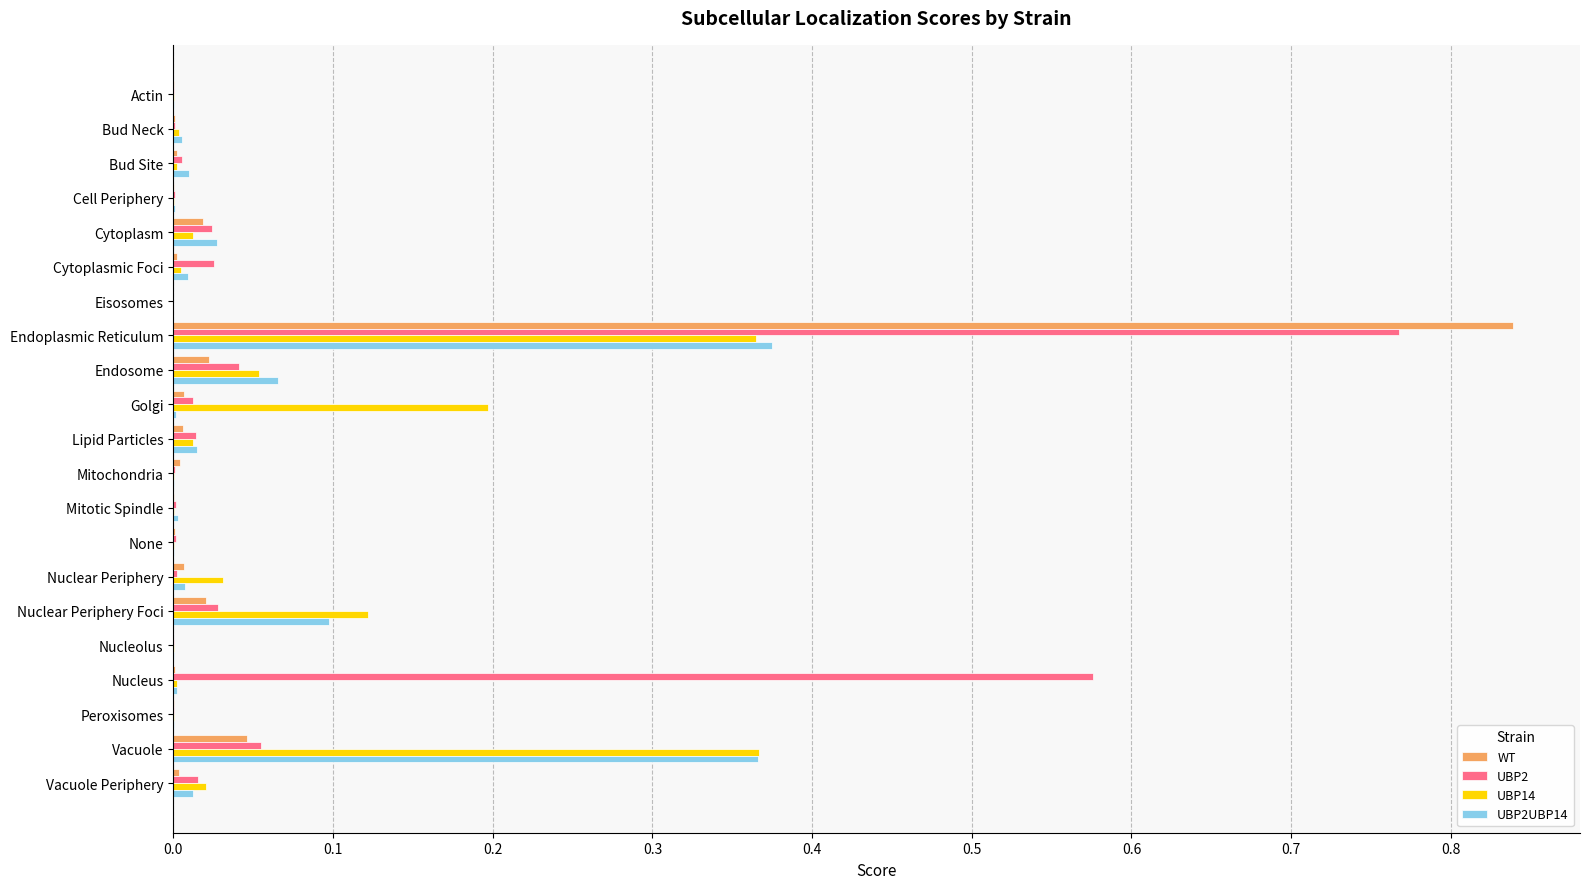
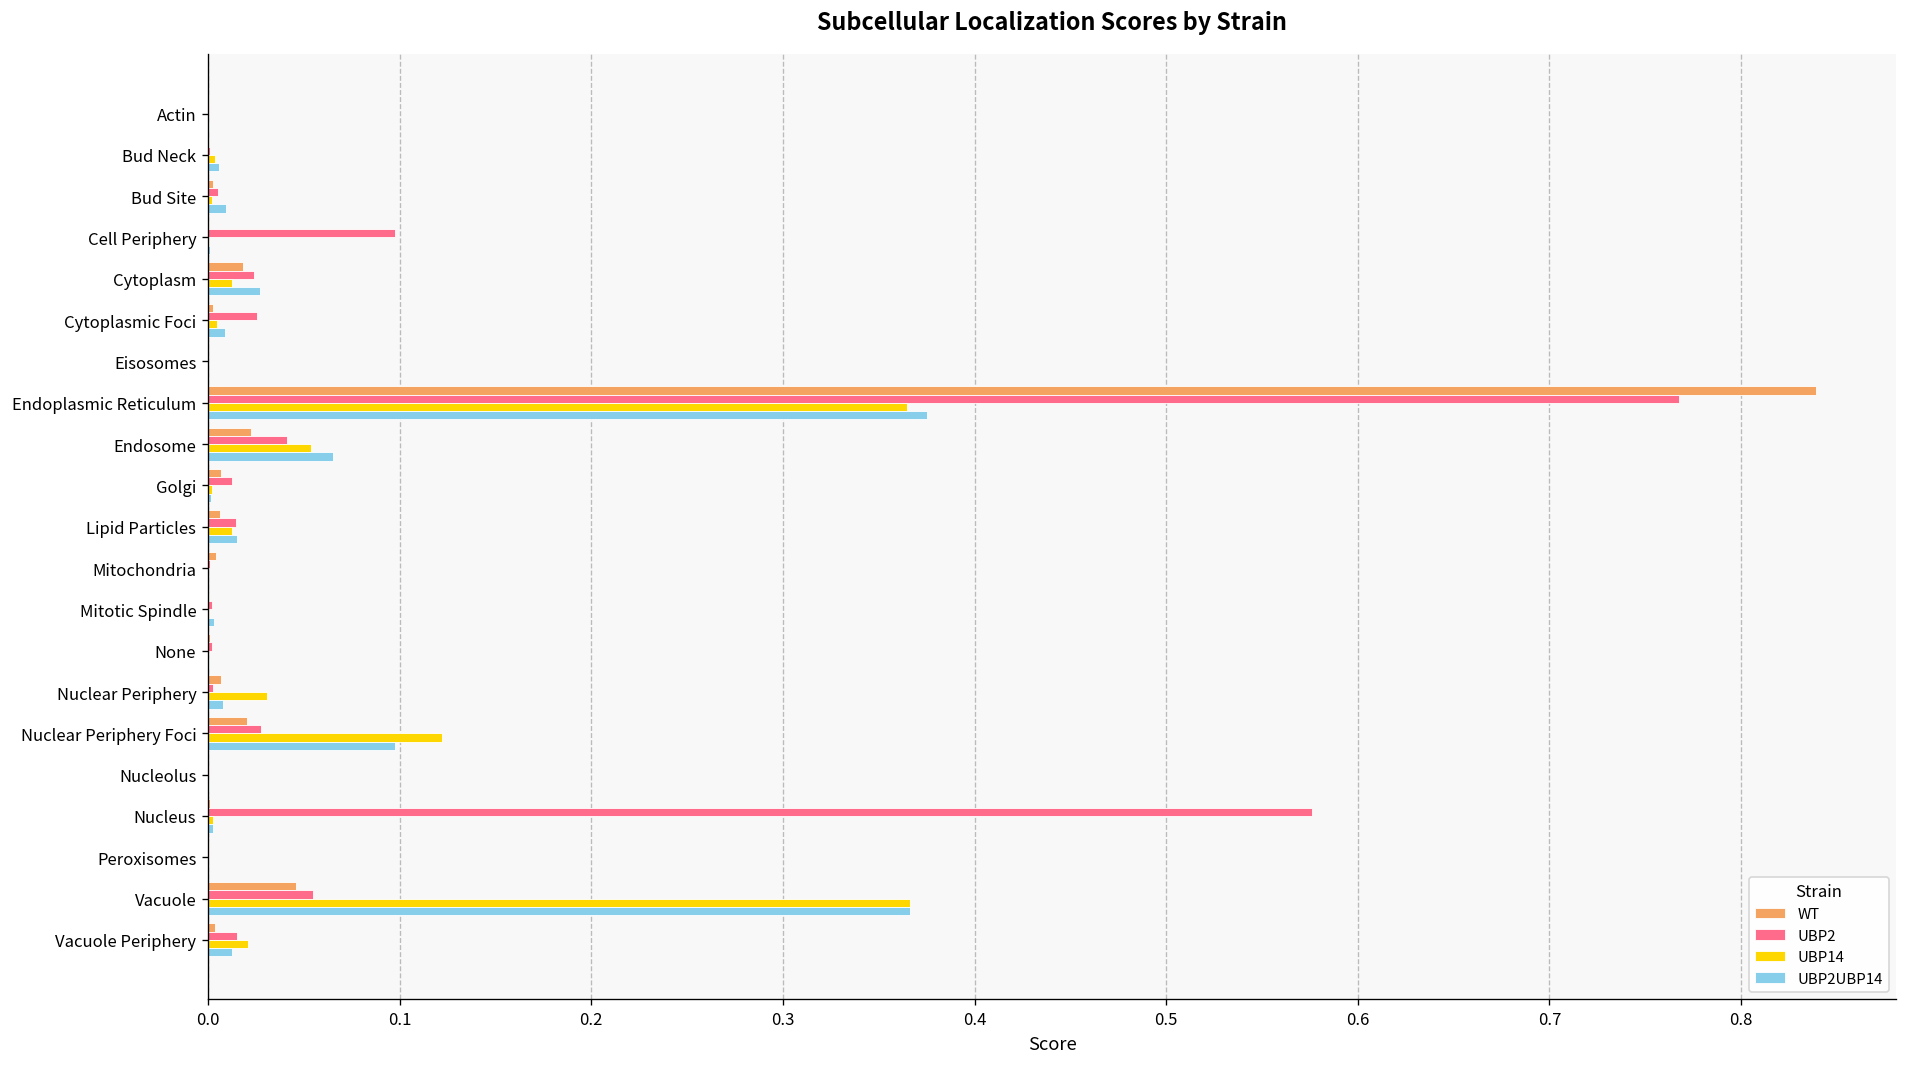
UBP2, Cell Periphery: 0.001 -> 0.098
UBP14, Golgi: 0.197 -> 0.002
